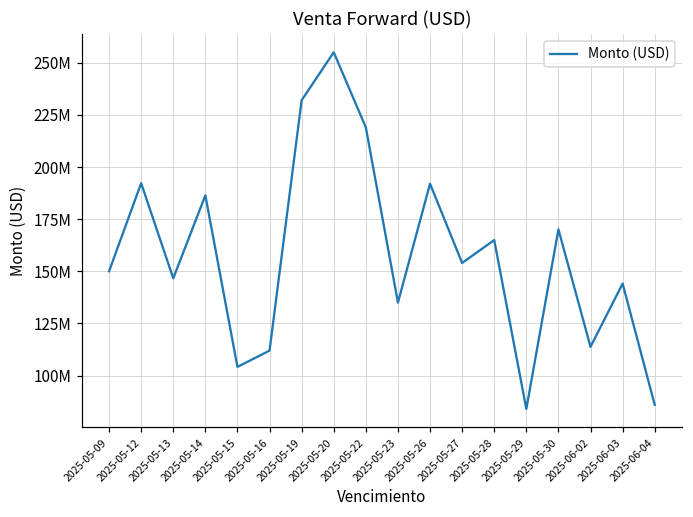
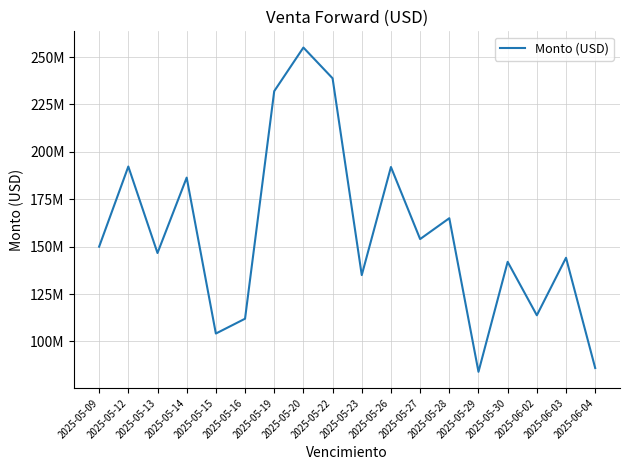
2025-05-22: 219000000 -> 239000000
2025-05-30: 170000000 -> 142000000
